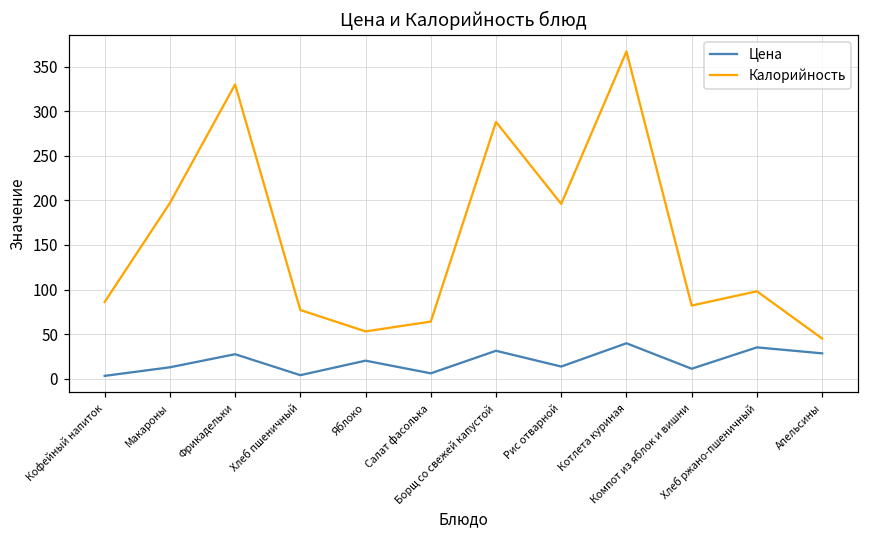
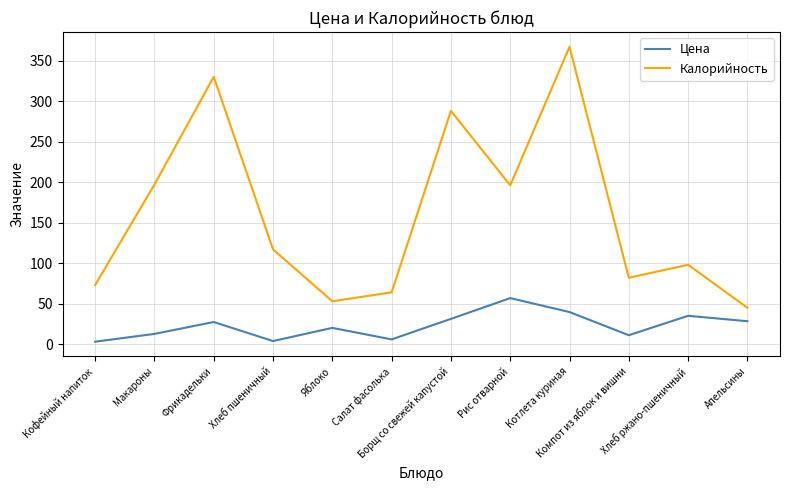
Калорийность, Кофейный напиток: 90 -> 70
Калорийность, Хлеб пшеничный: 80 -> 120
Цена, Рис отварной: 10 -> 60
